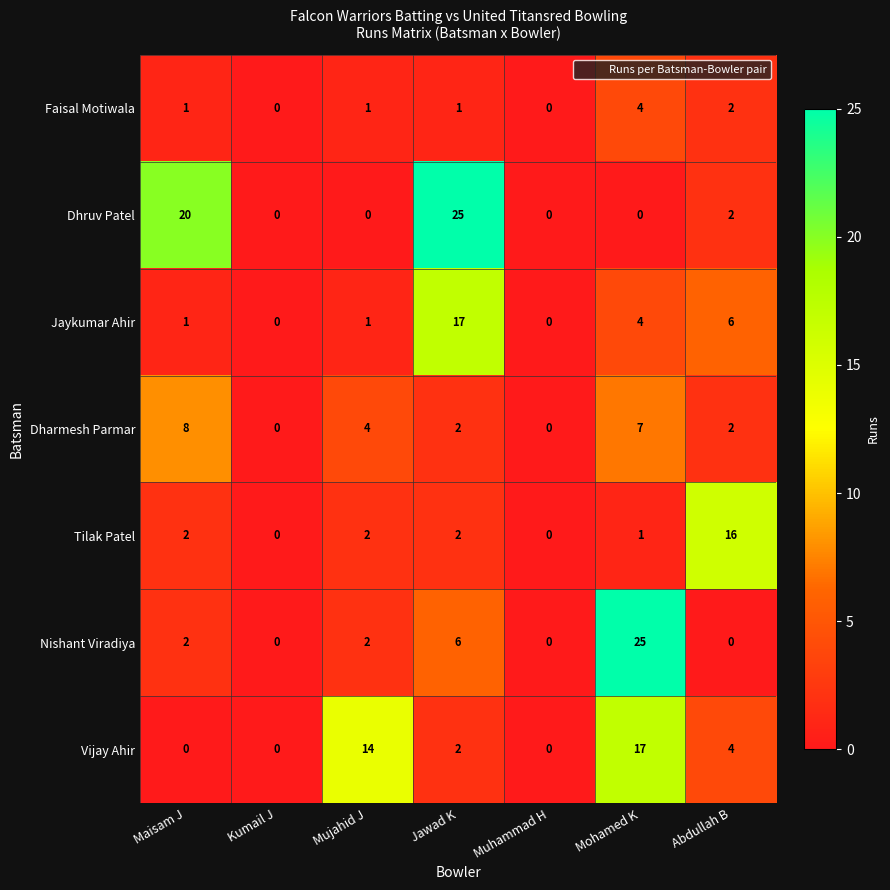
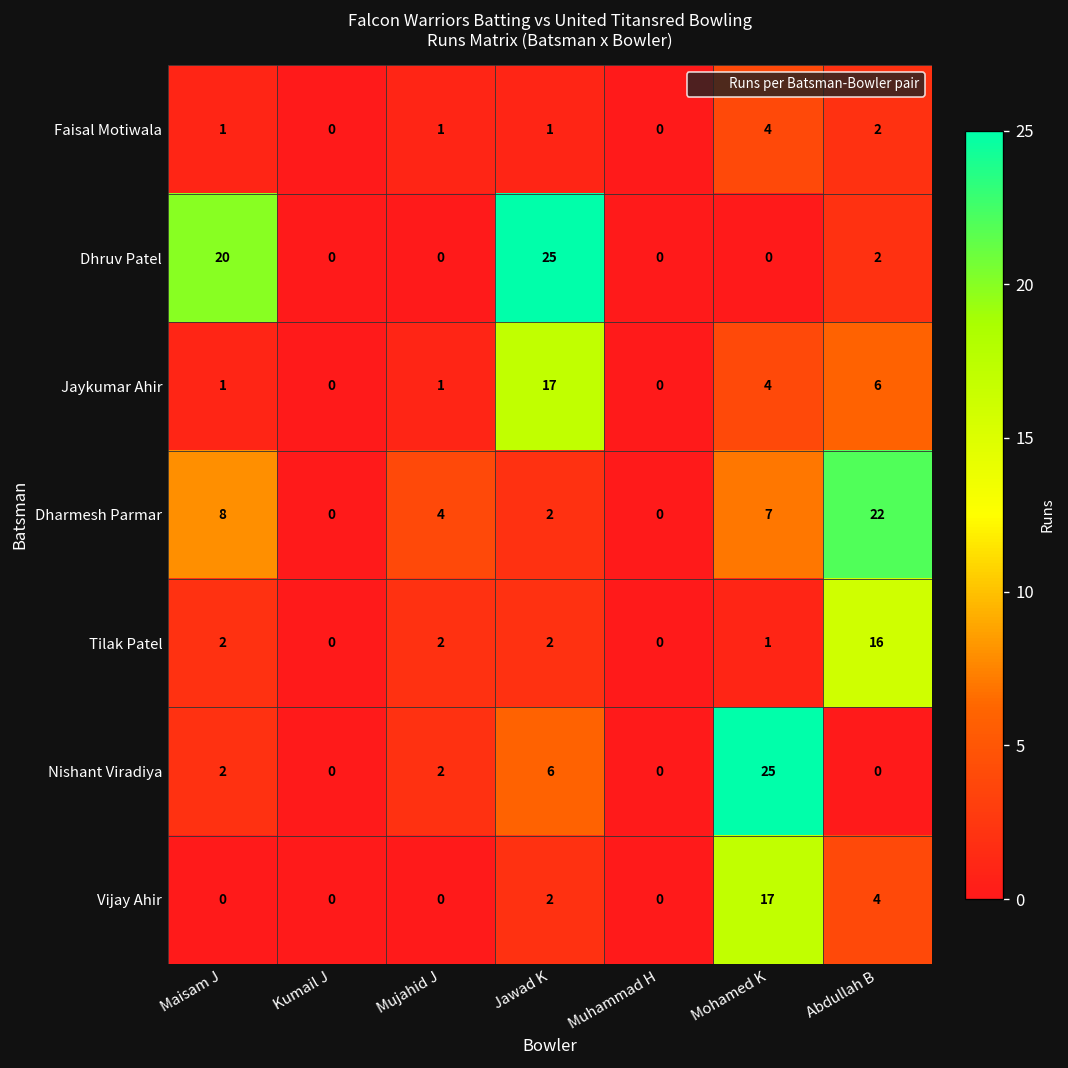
Dharmesh Parmar, Abdullah B: 2 -> 22
Vijay Ahir, Mujahid J: 14 -> 0
